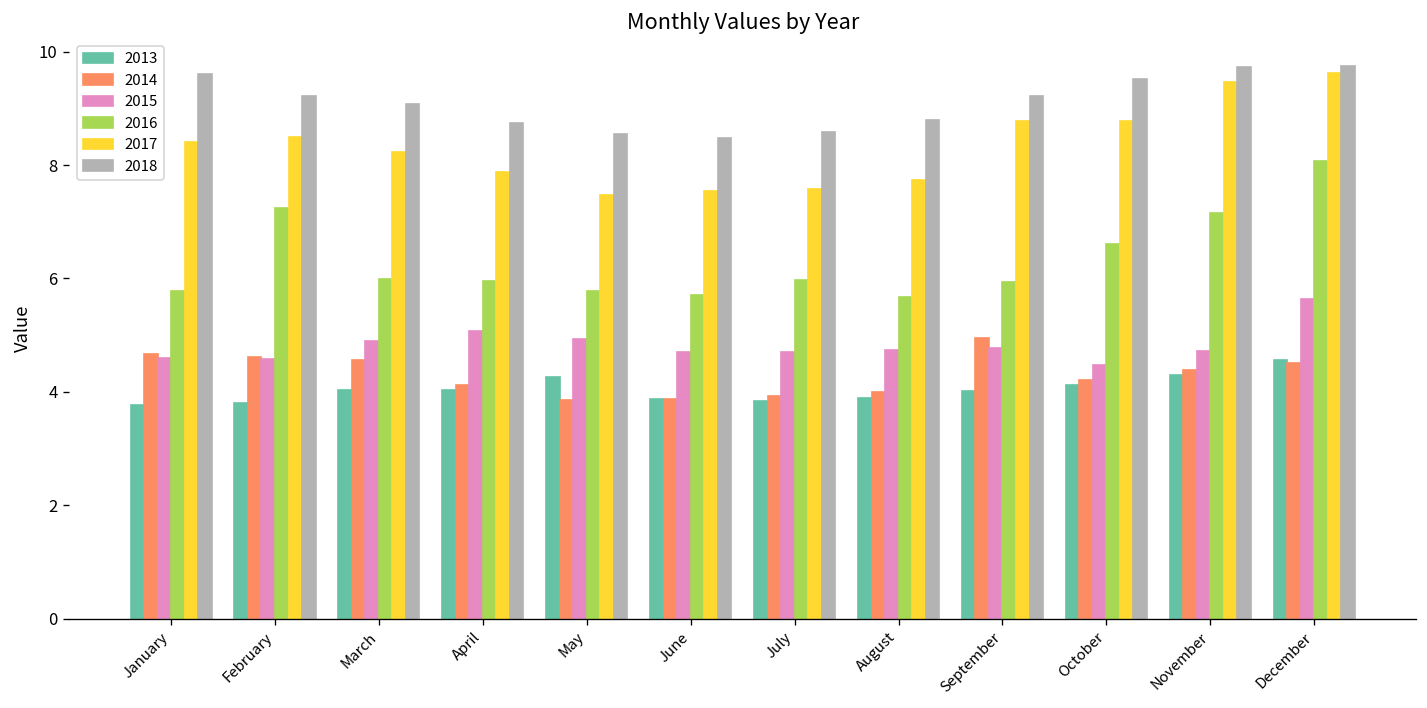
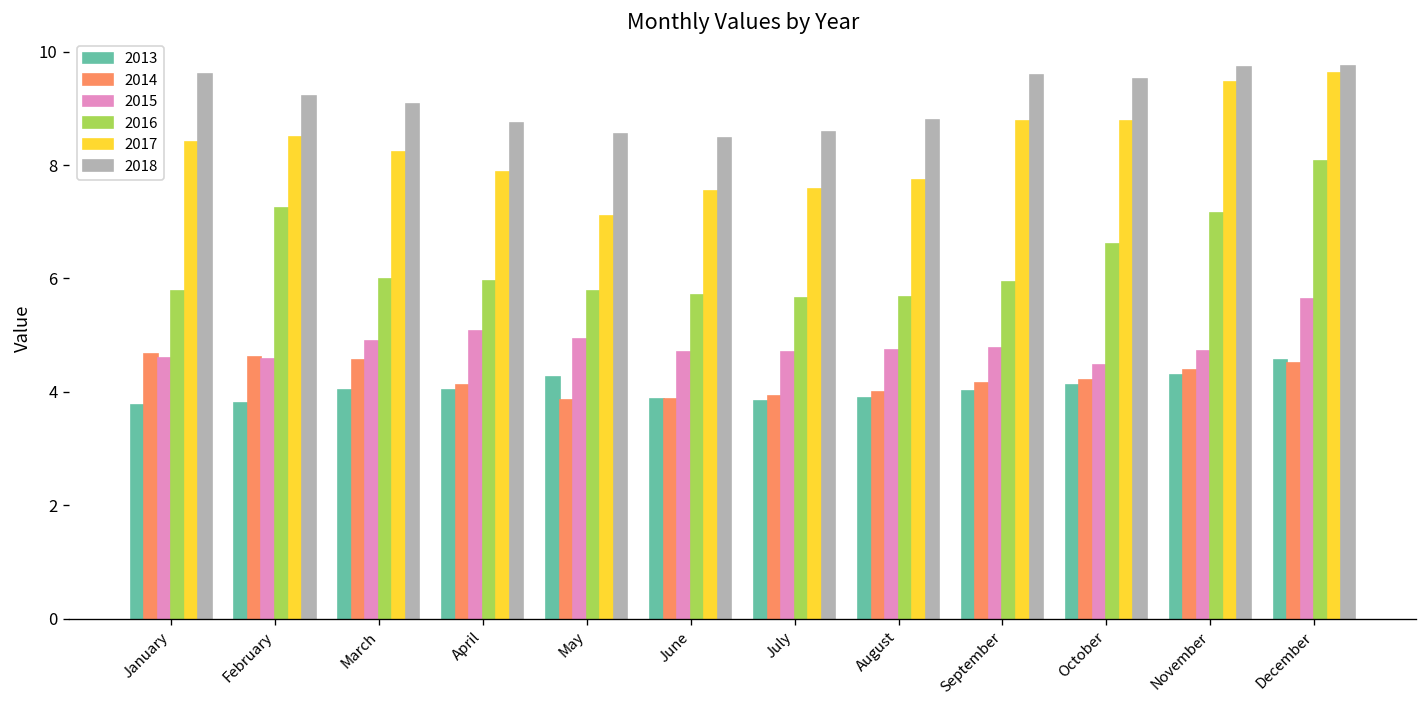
2017, May: 7.5 -> 7.1
2016, July: 6.0 -> 5.7
2014, September: 5.0 -> 4.2
2018, September: 9.2 -> 9.6
